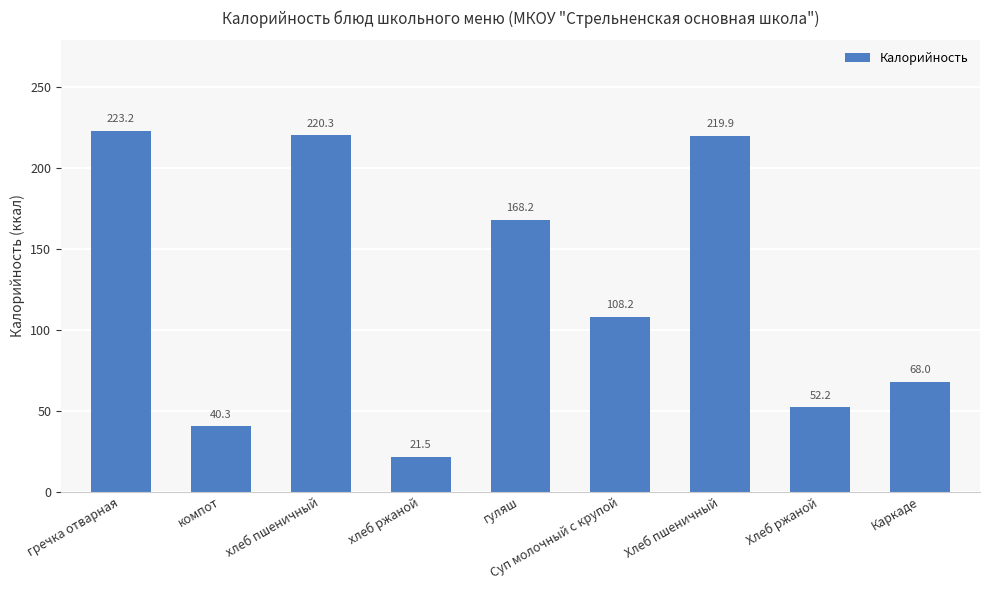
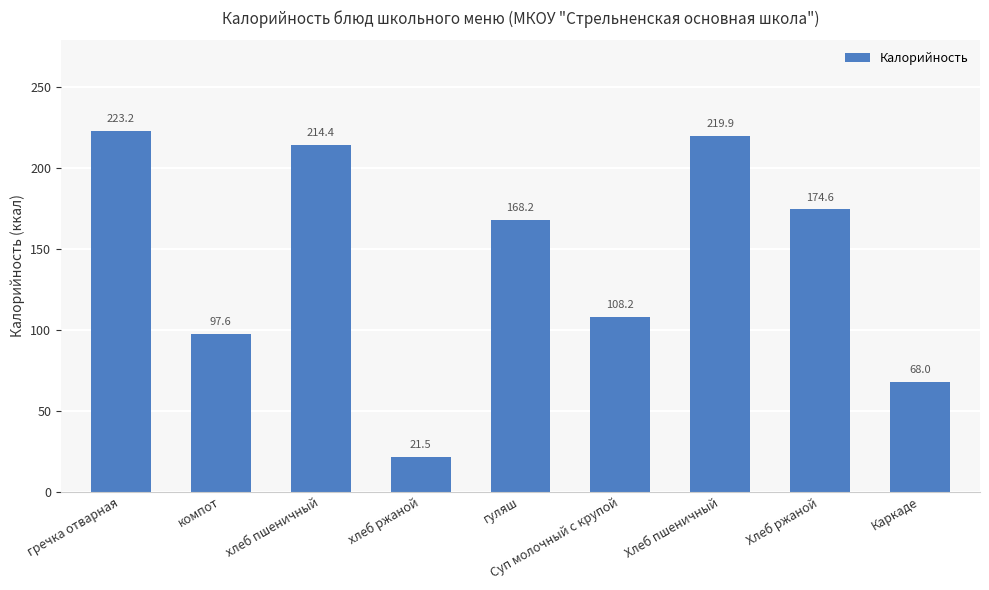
компот: 40.3 -> 97.6
хлеб пшеничный: 220.3 -> 214.4
Хлеб ржаной: 52.2 -> 174.6
